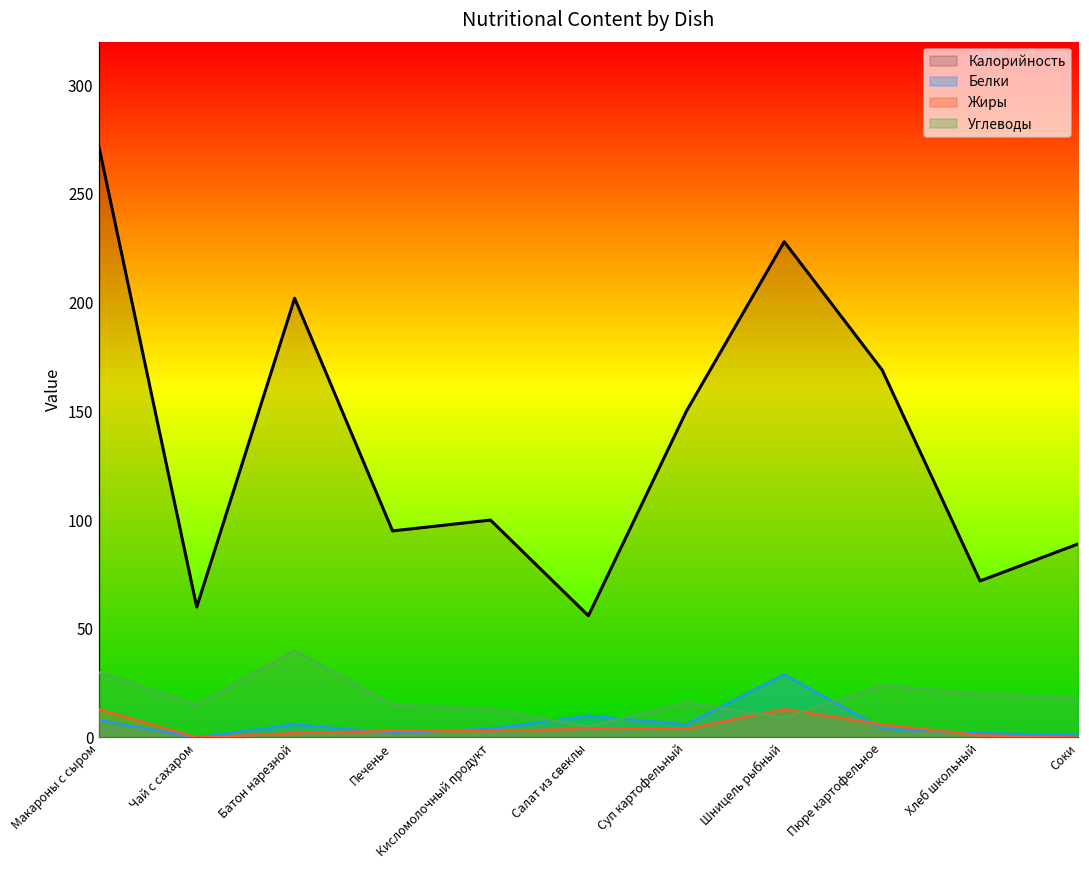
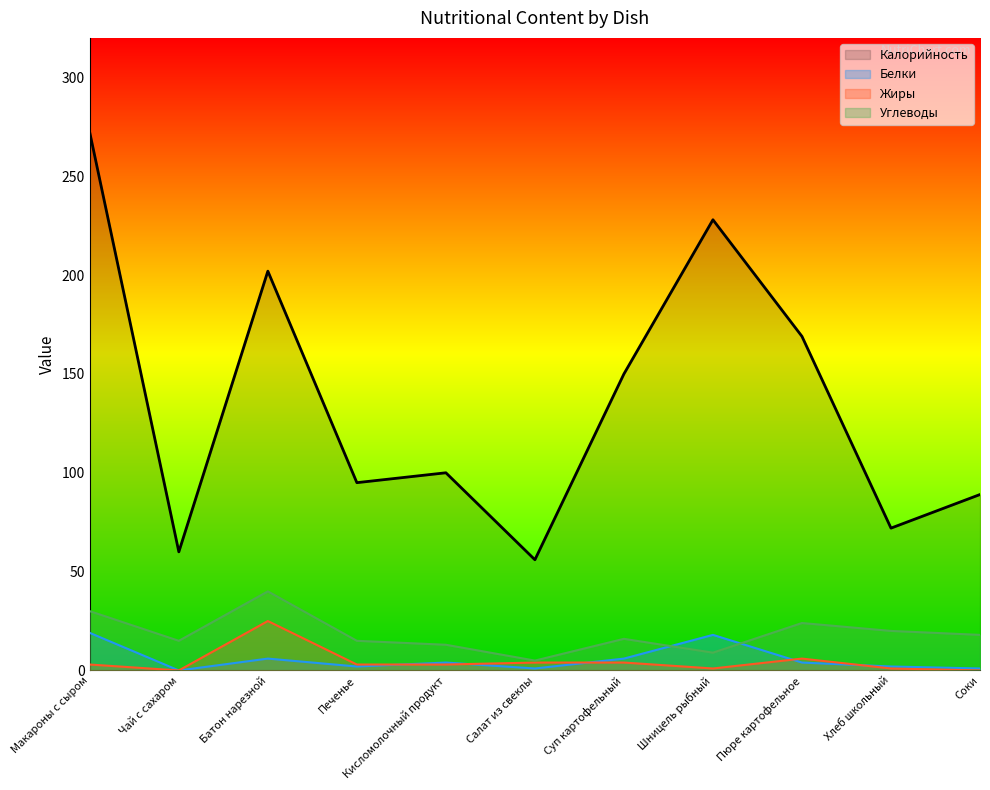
Белки, Макароны с сыром: 8 -> 19
Жиры, Макароны с сыром: 13 -> 3
Жиры, Батон нарезной: 2 -> 25
Белки, Салат из свеклы: 10 -> 1
Белки, Шницель рыбный: 29 -> 18
Жиры, Шницель рыбный: 13 -> 1
